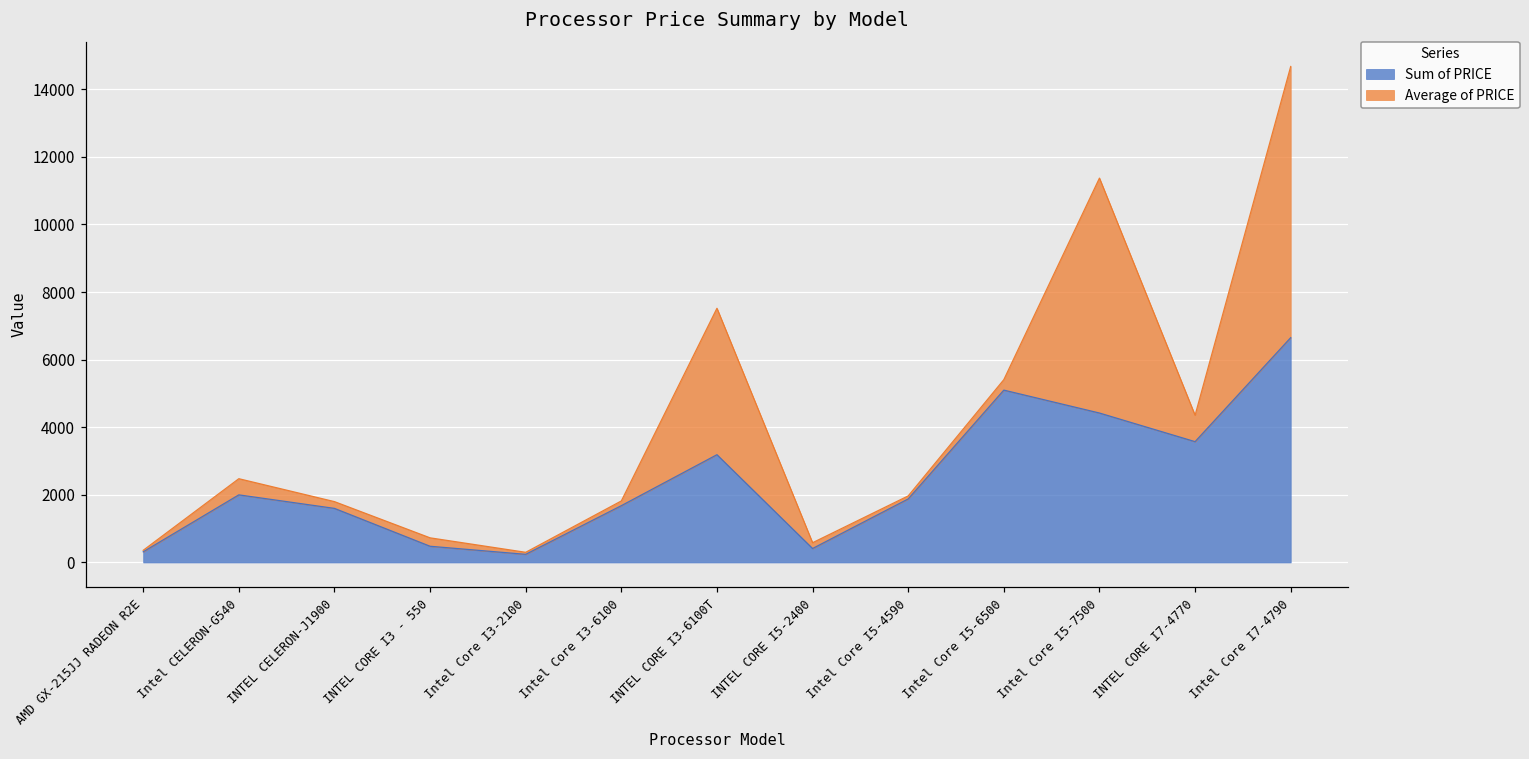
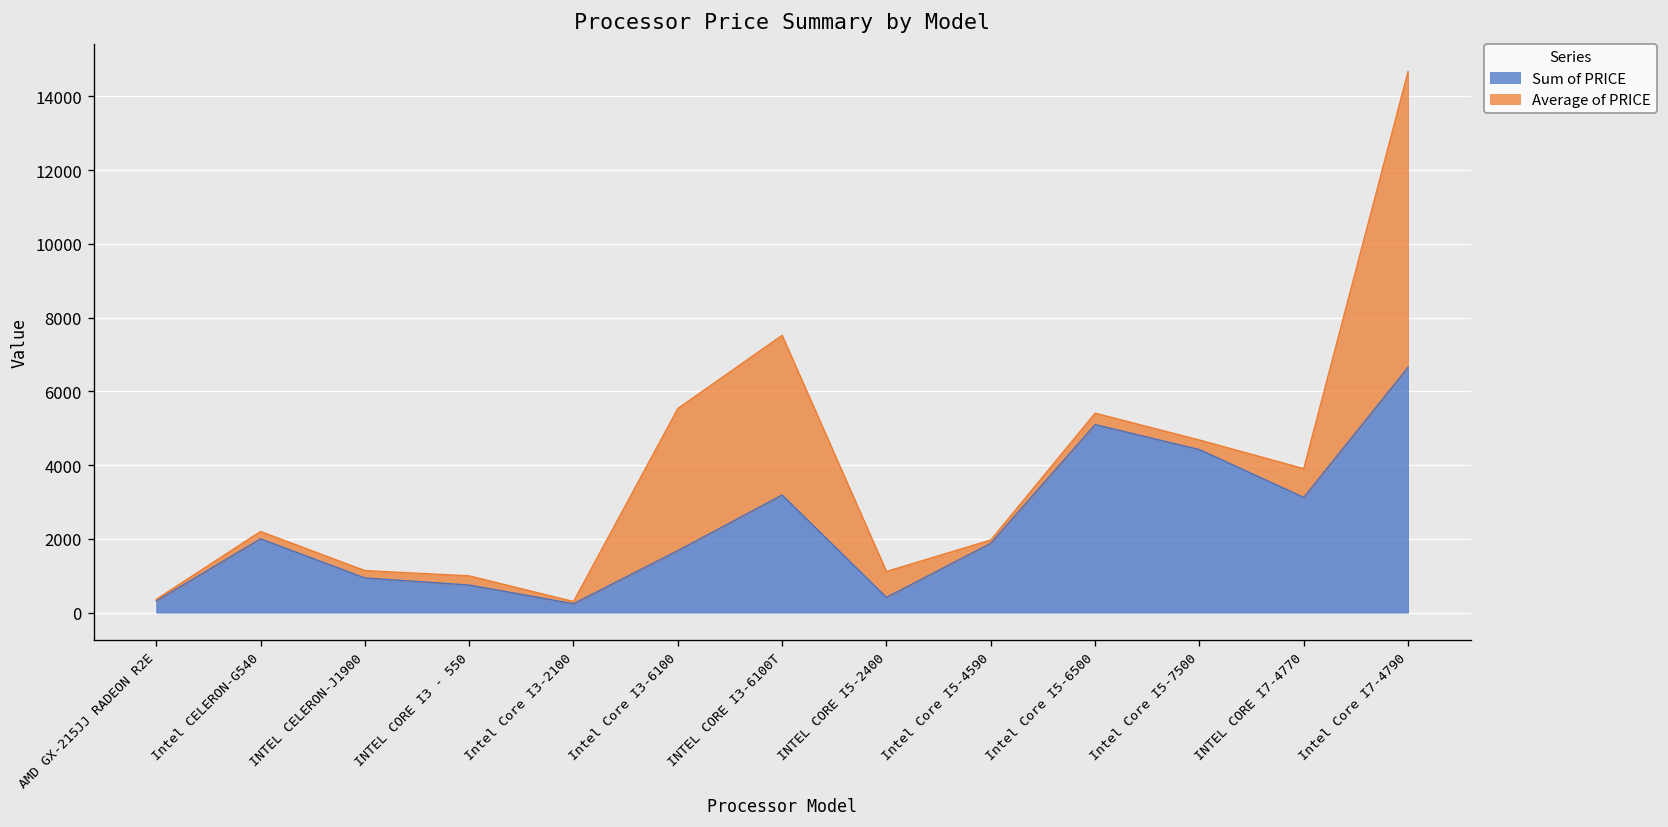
Average of PRICE, Intel CELERON-G540: 500 -> 200
Sum of PRICE, INTEL CELERON-J1900: 1600 -> 900
Sum of PRICE, INTEL CORE I3 - 550: 500 -> 700
Average of PRICE, Intel Core I3-6100: 100 -> 3900
Average of PRICE, INTEL CORE I5-2400: 200 -> 700
Average of PRICE, Intel Core I5-7500: 7000 -> 300
Sum of PRICE, INTEL CORE I7-4770: 3600 -> 3100
